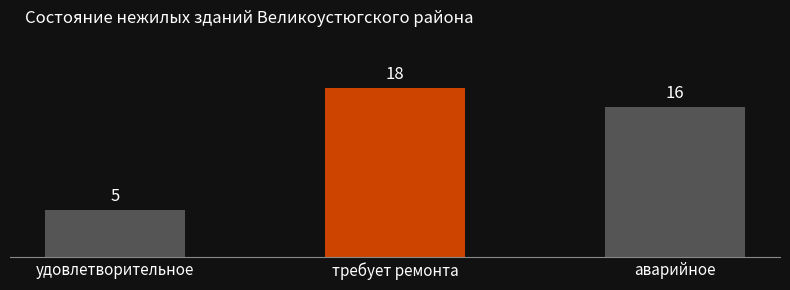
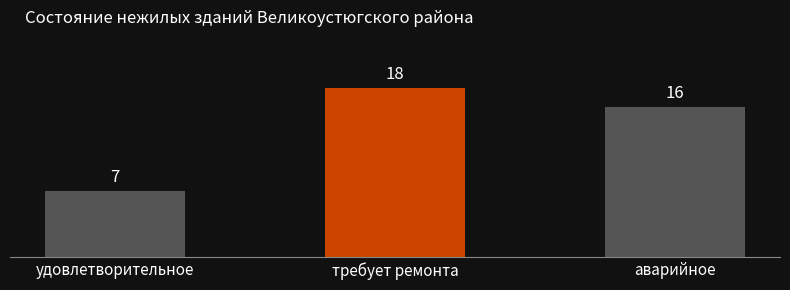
удовлетворительное: 5 -> 7
